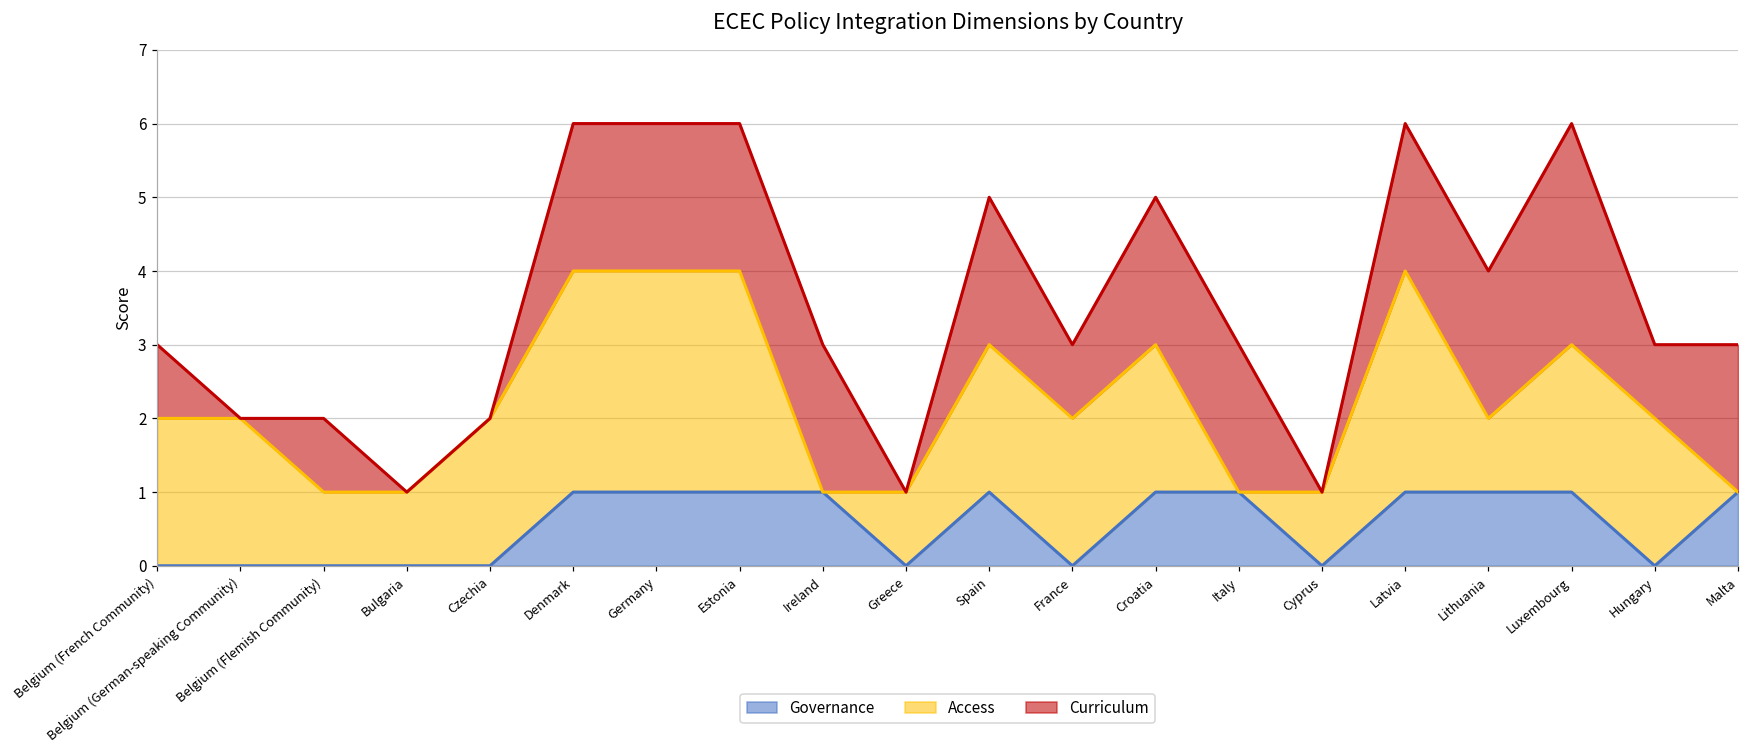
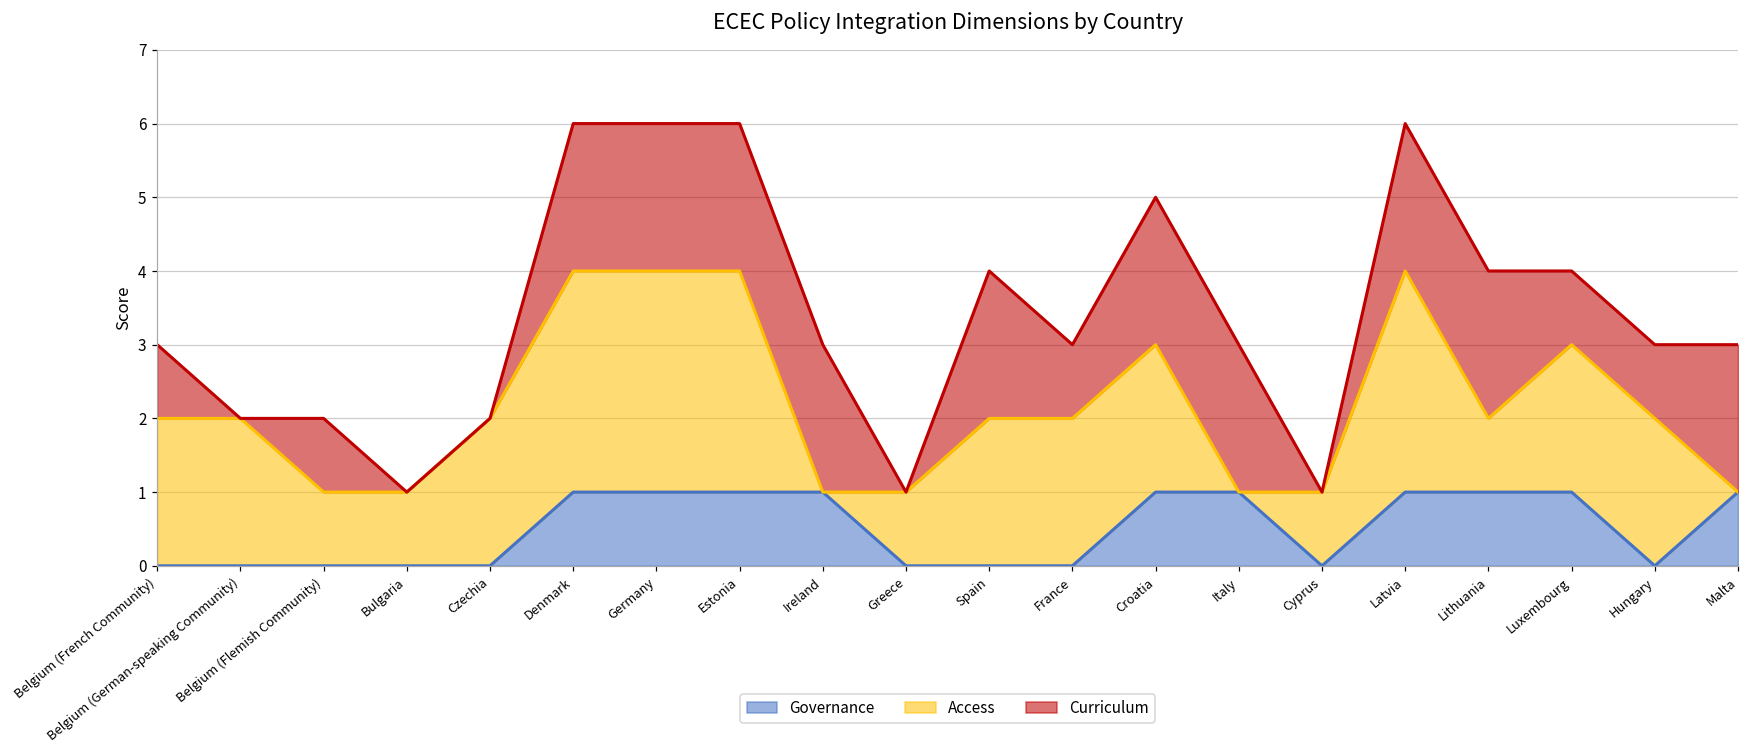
Governance, Spain: 1 -> 0
Curriculum, Luxembourg: 3 -> 1
